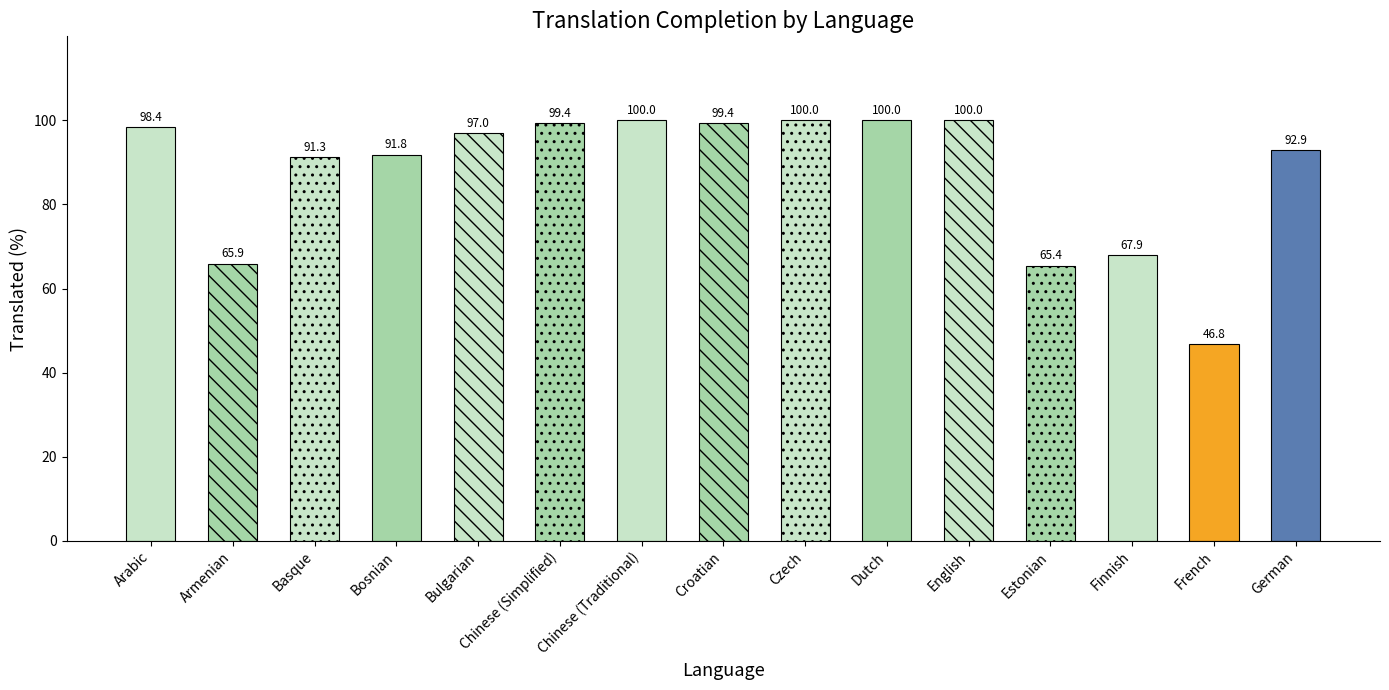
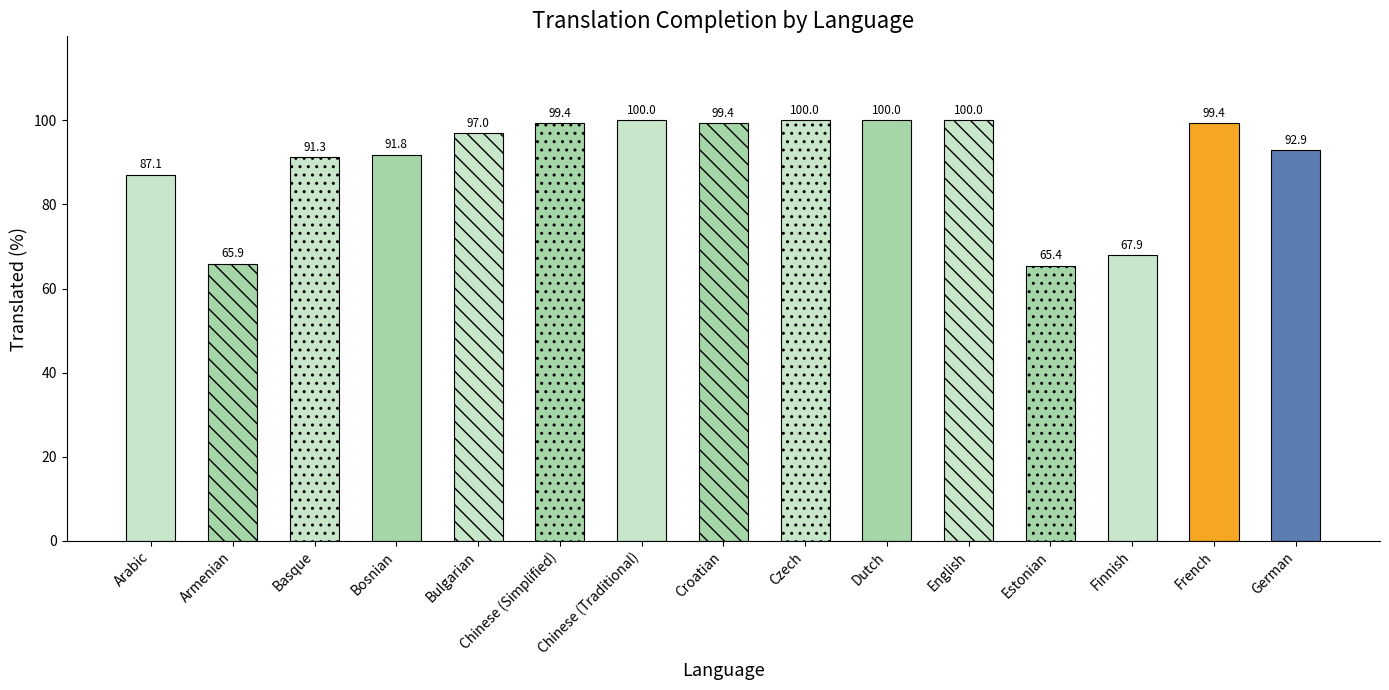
Arabic: 98.4 -> 87.1
French: 46.8 -> 99.4
